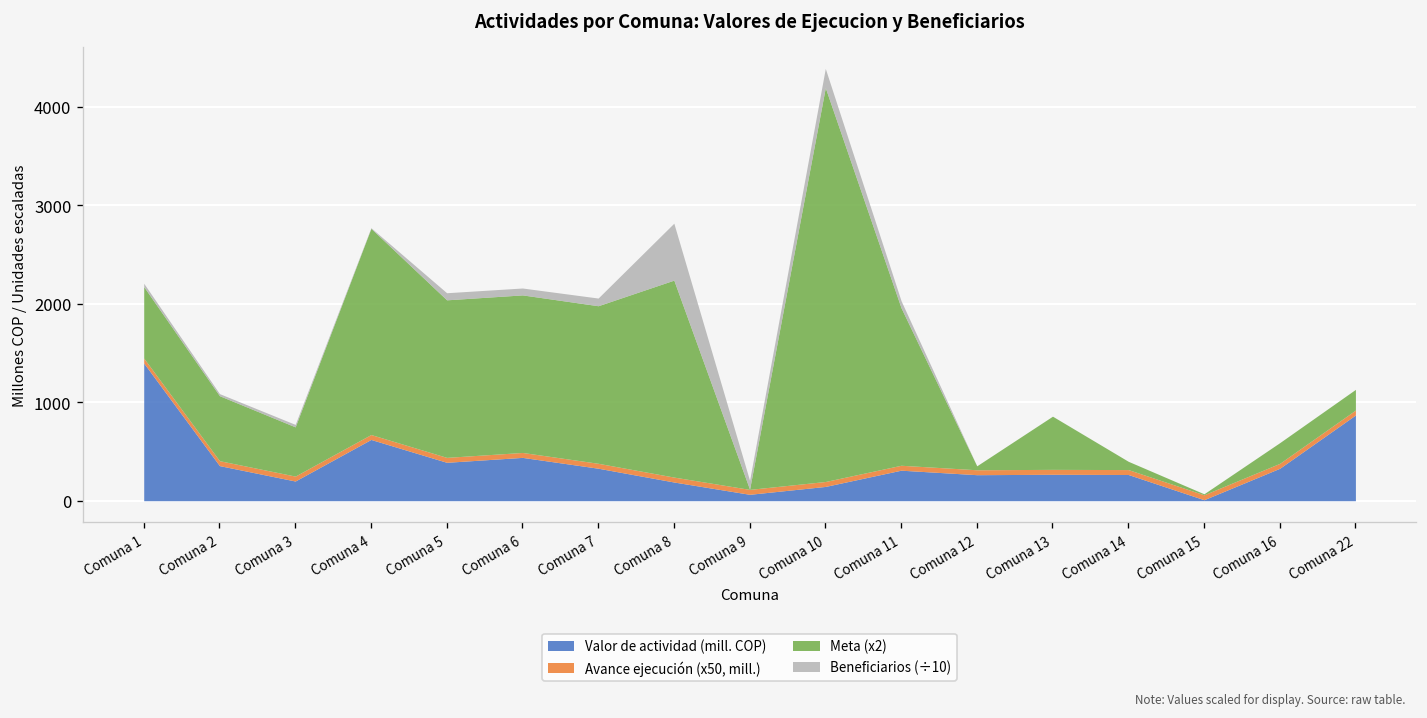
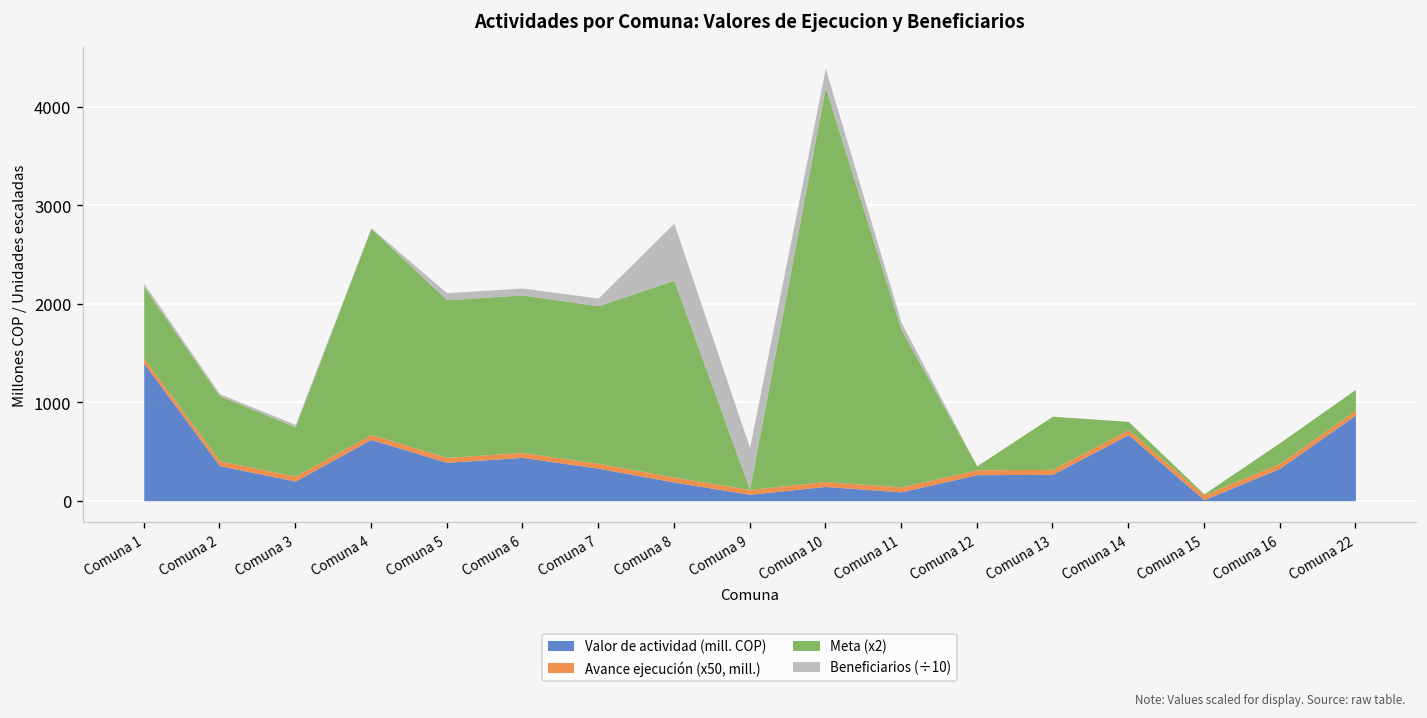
Beneficiarios (÷10), Comuna 9: 100 -> 400
Valor de actividad (mill. COP), Comuna 11: 300 -> 100
Valor de actividad (mill. COP), Comuna 14: 300 -> 700
